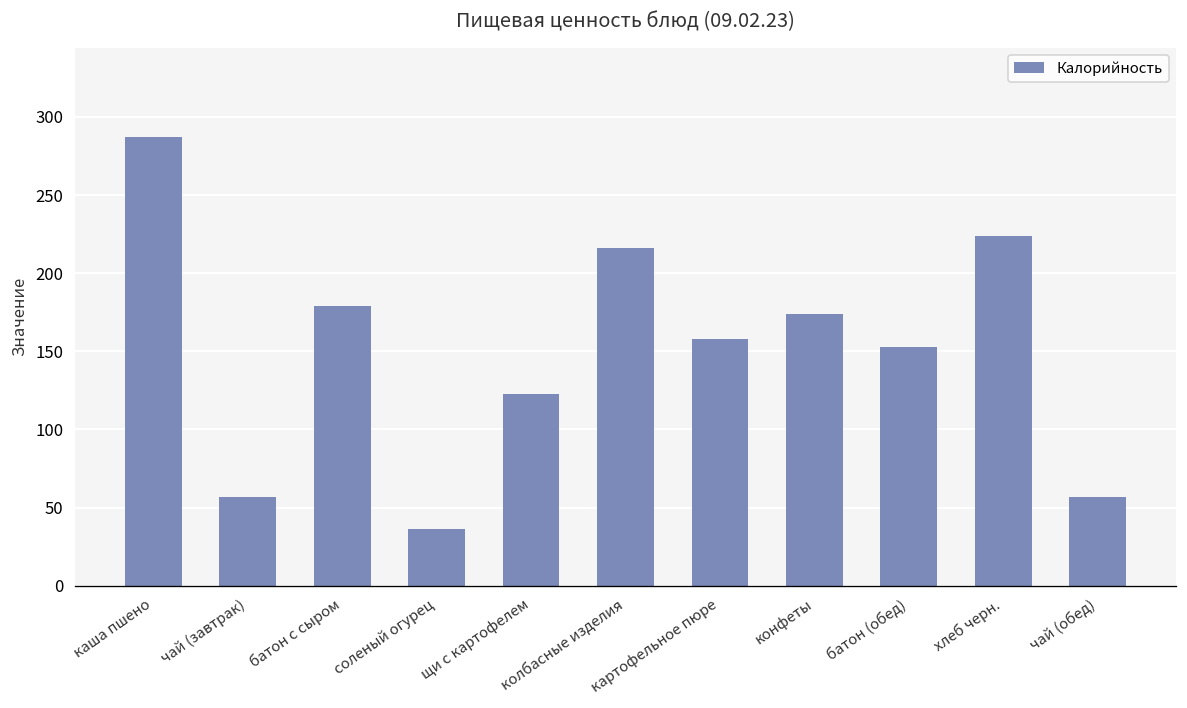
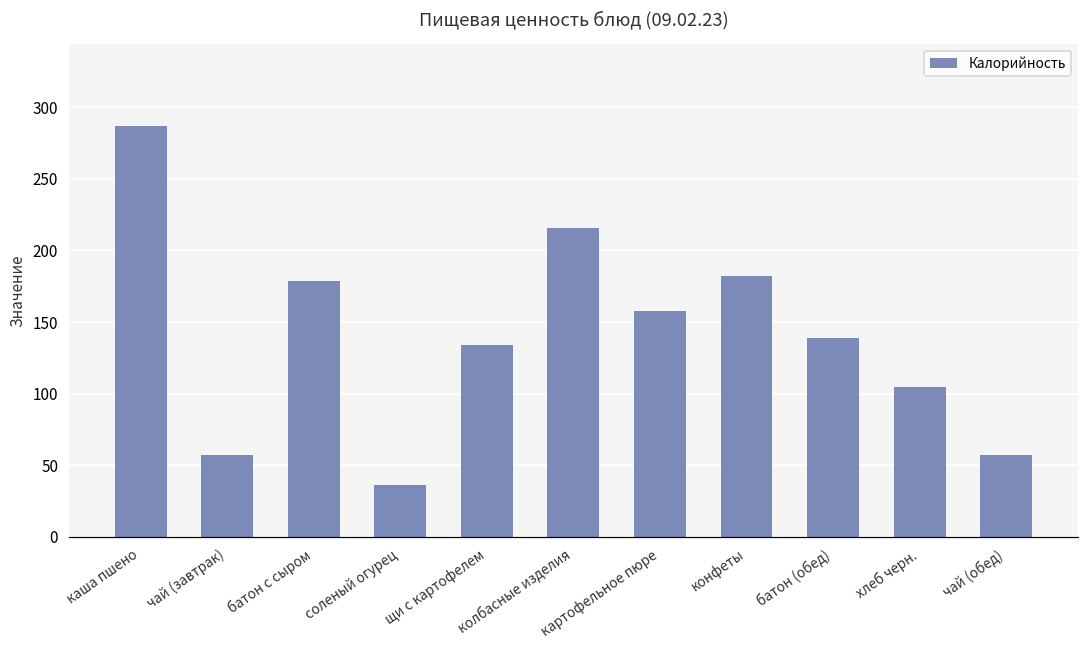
щи с картофелем: 123 -> 134
конфеты: 174 -> 182
батон (обед): 153 -> 139
хлеб черн.: 224 -> 105
